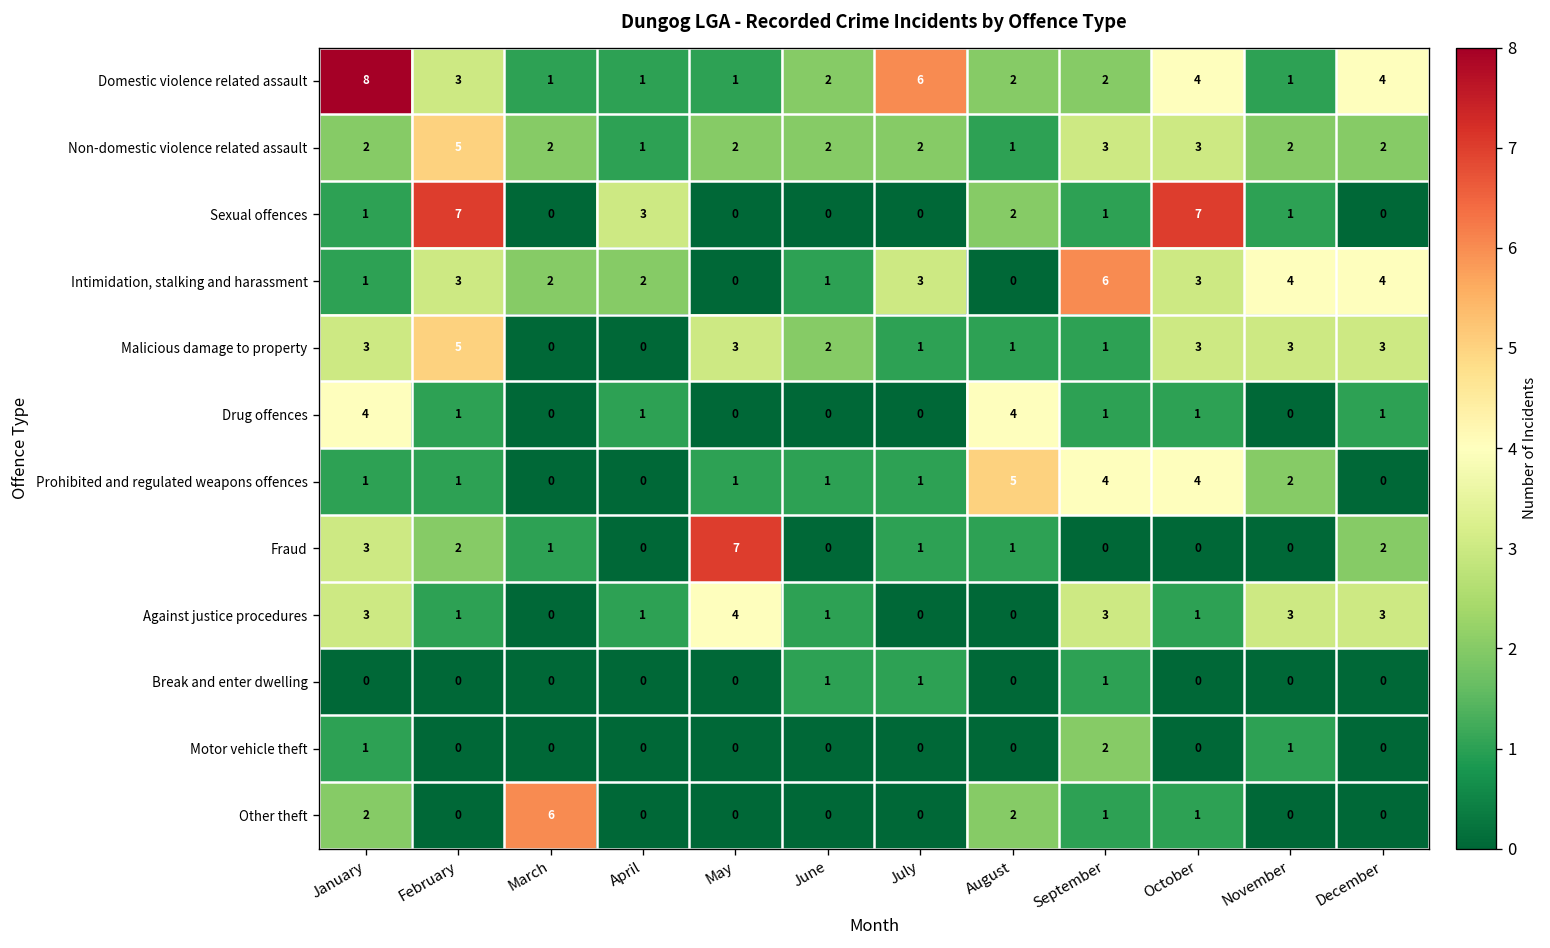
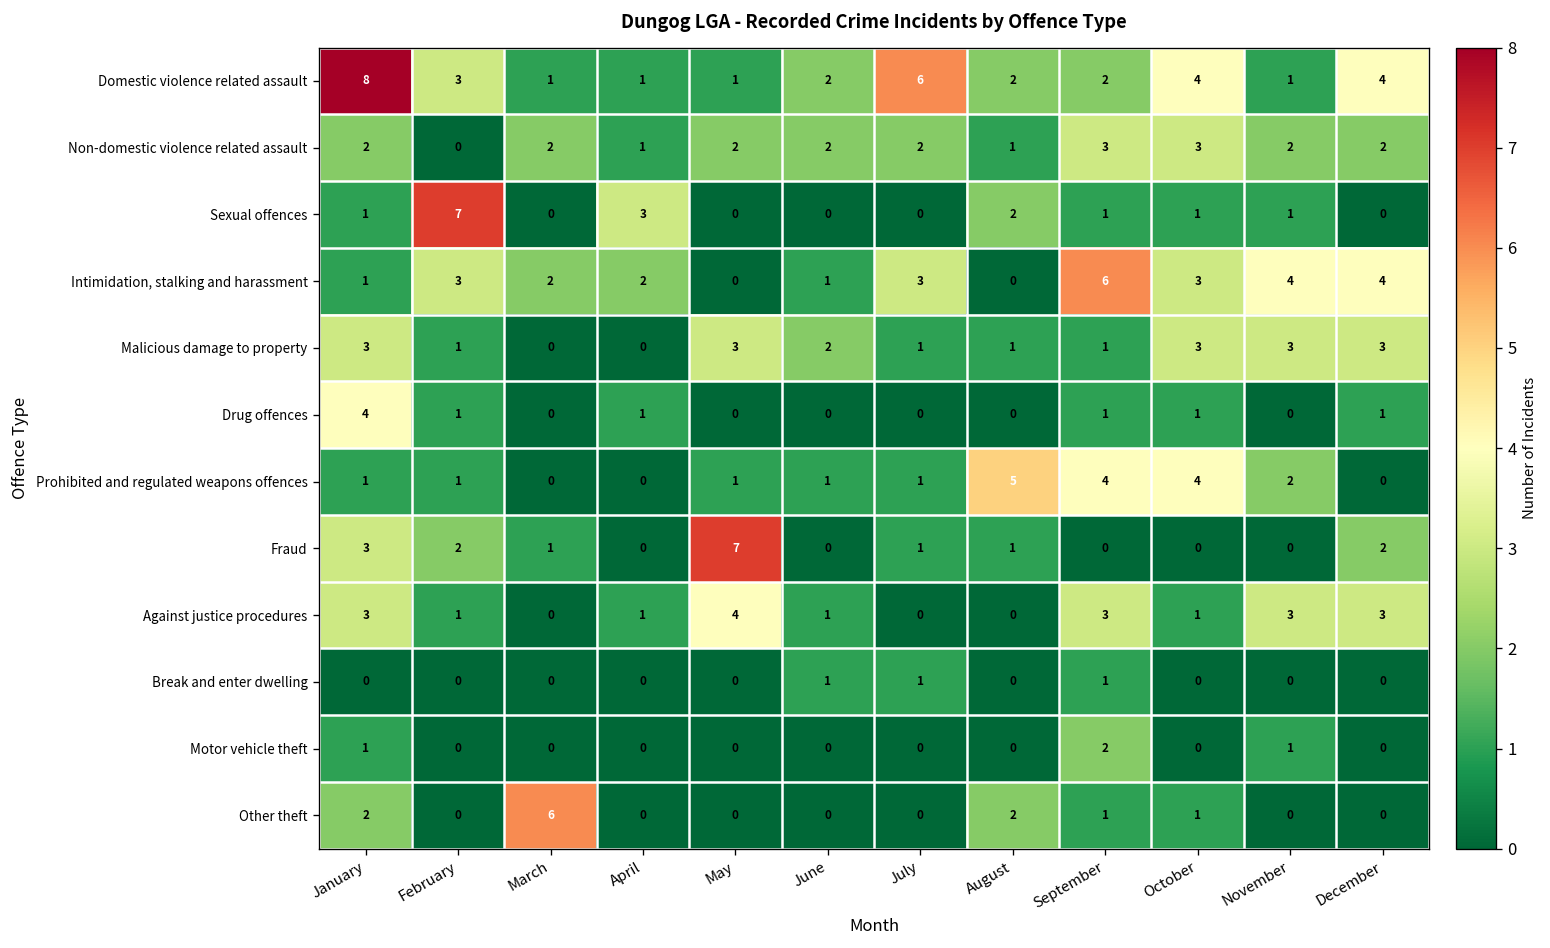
Non-domestic violence related assault, February: 5 -> 0
Sexual offences, October: 7 -> 1
Malicious damage to property, February: 5 -> 1
Drug offences, August: 4 -> 0
